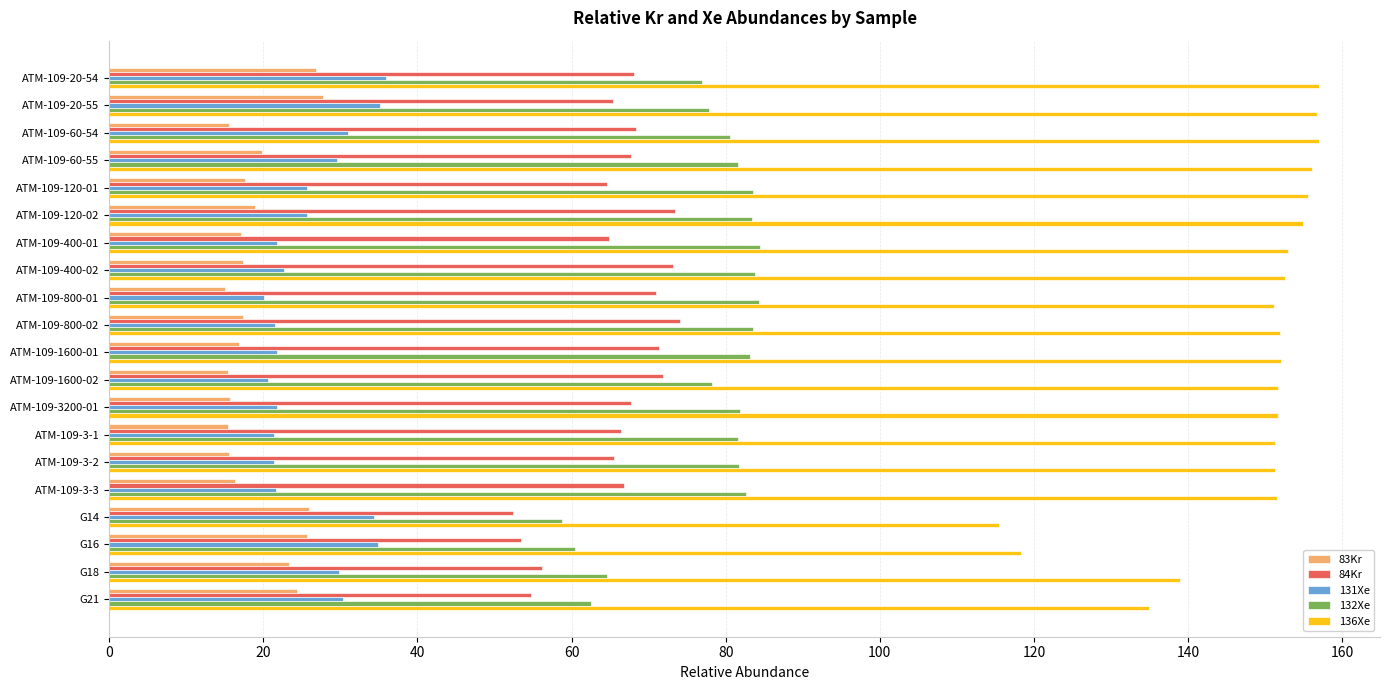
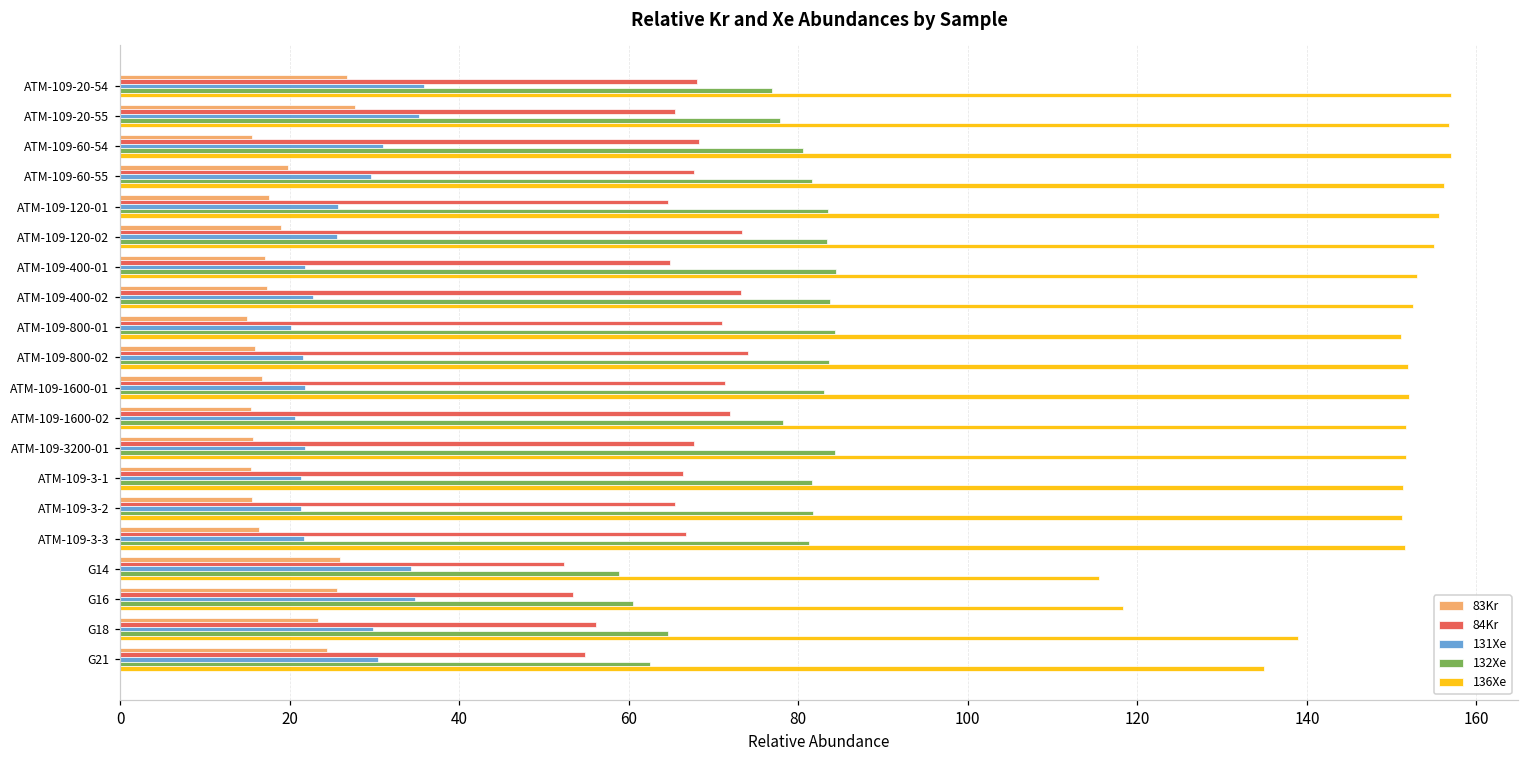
83Kr, ATM-109-800-02: 17 -> 16
132Xe, ATM-109-3200-01: 82 -> 84
132Xe, ATM-109-3-3: 83 -> 81
